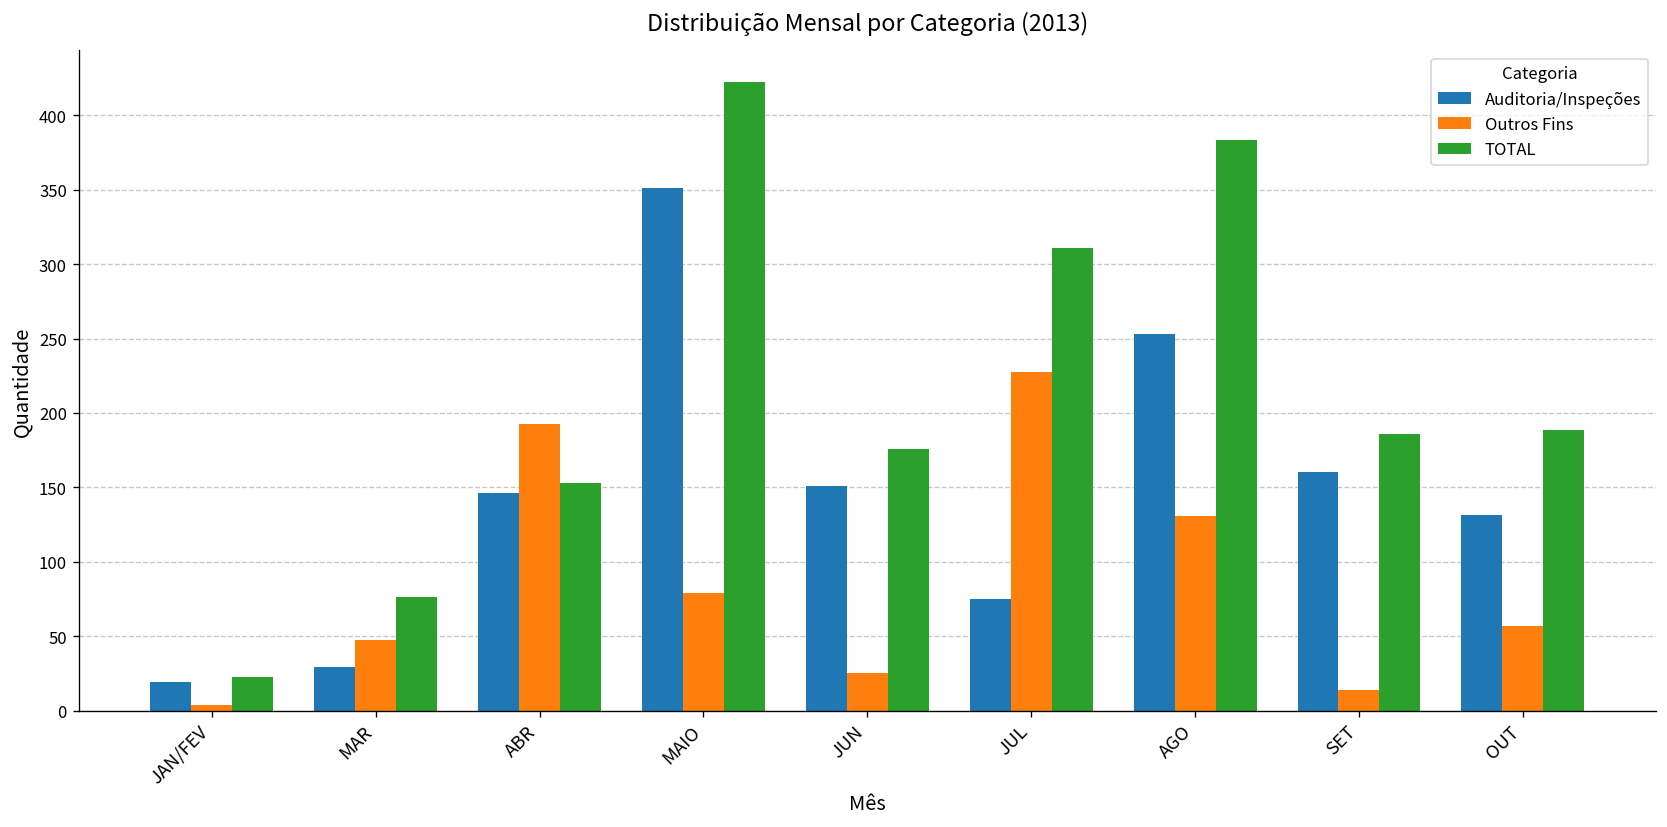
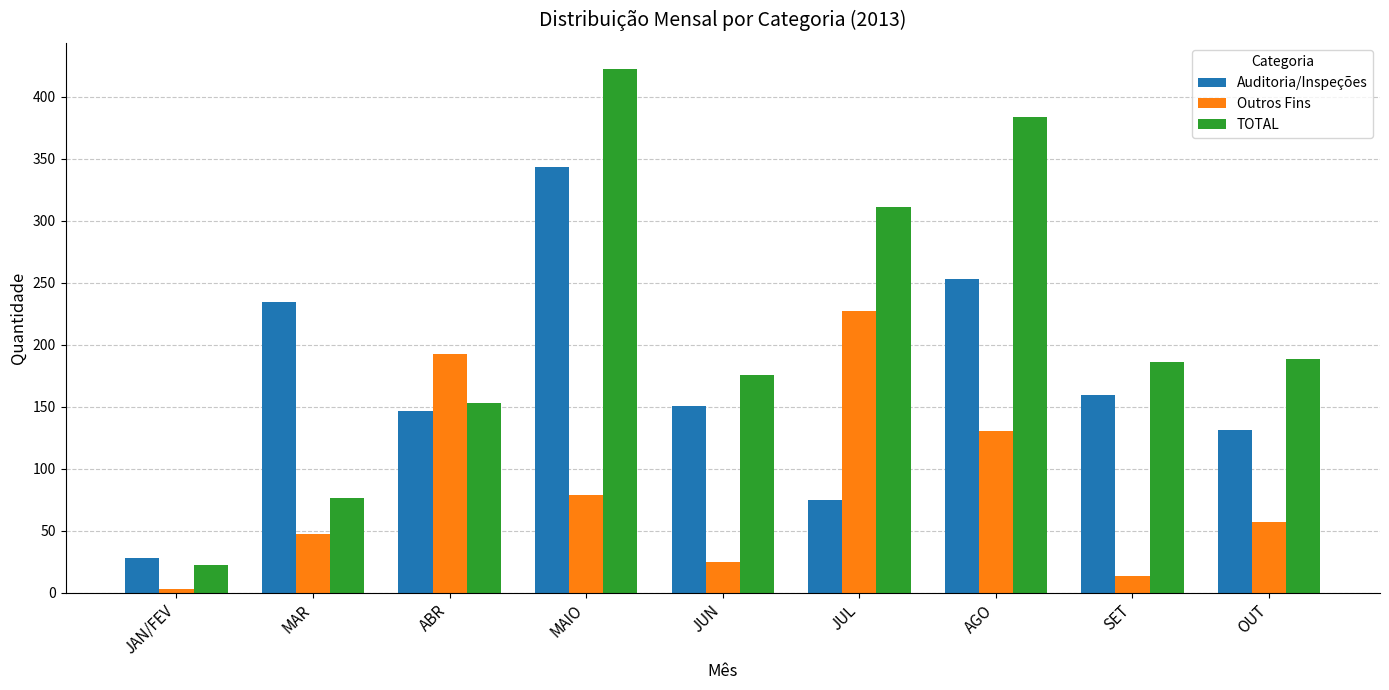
Auditoria/Inspeções, JAN/FEV: 19 -> 28
Auditoria/Inspeções, MAR: 29 -> 235
Auditoria/Inspeções, MAIO: 351 -> 344
